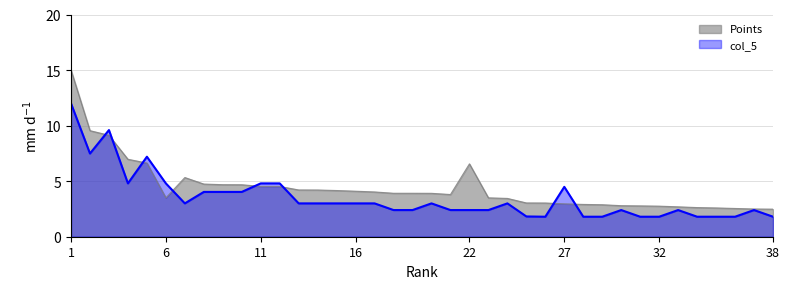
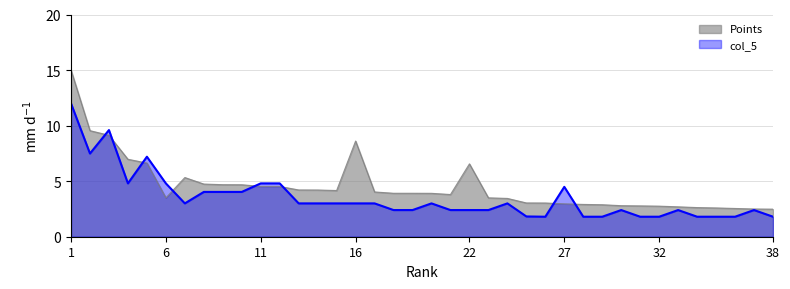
Points, 16: 4.1 -> 8.6
